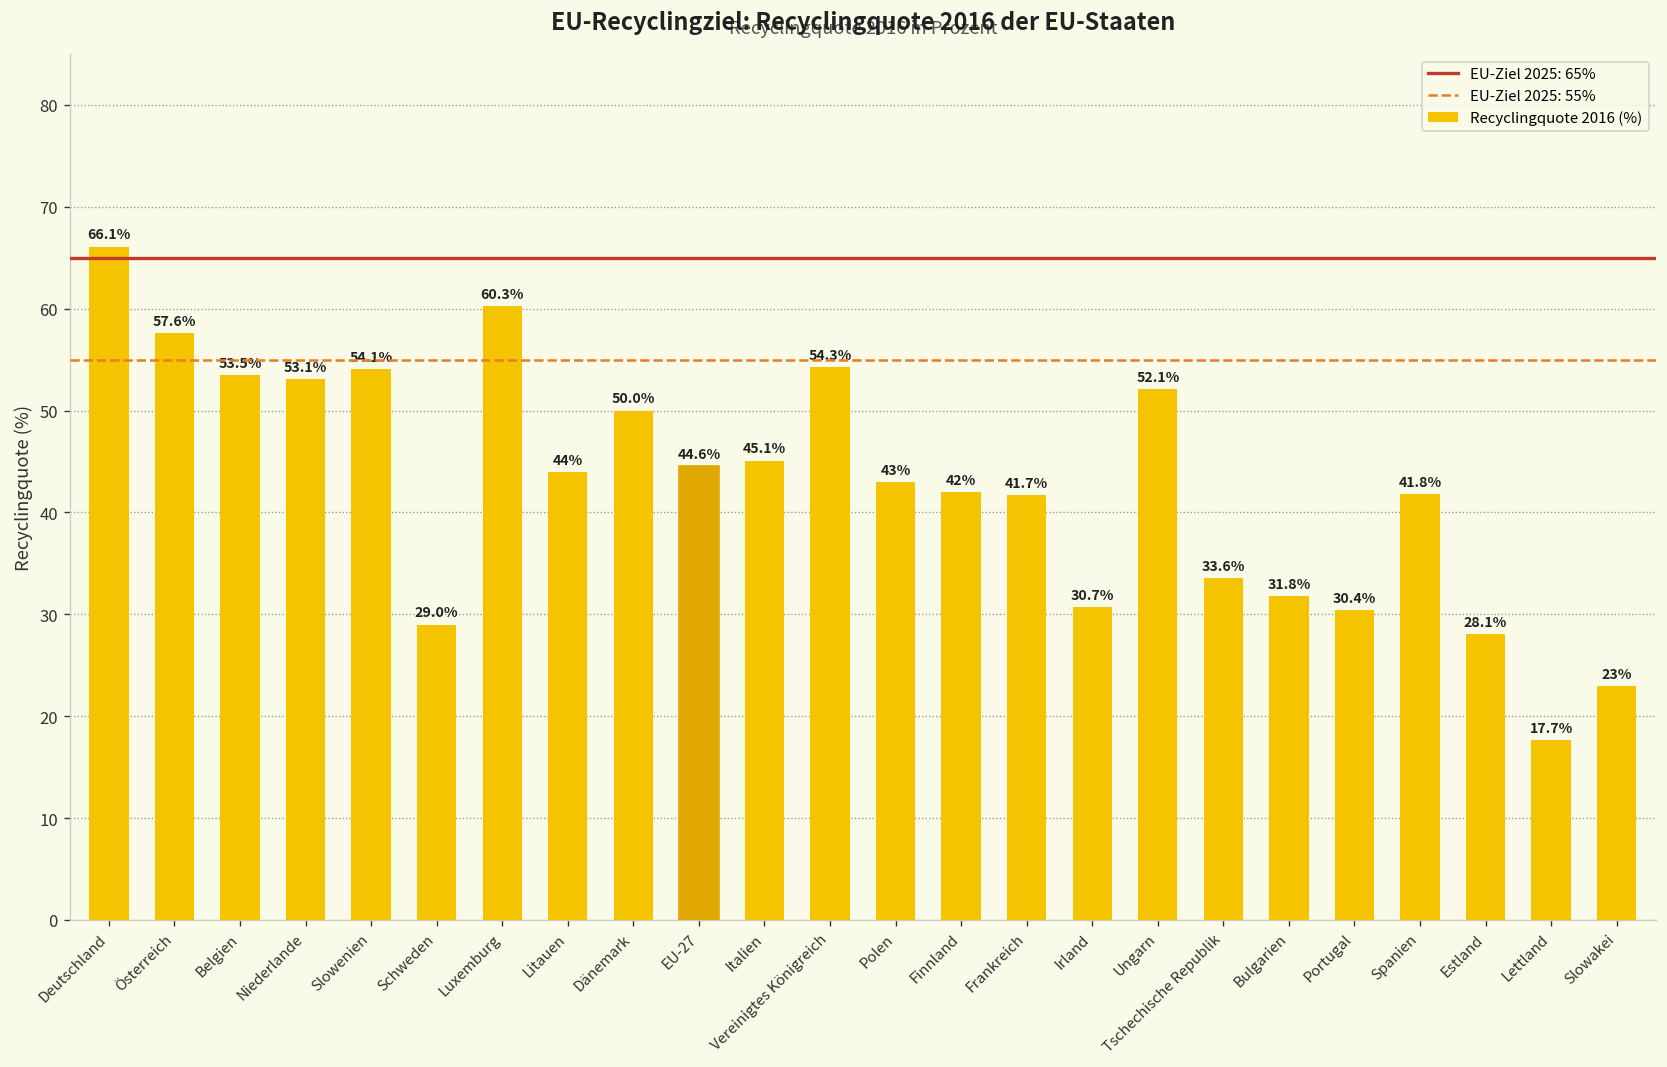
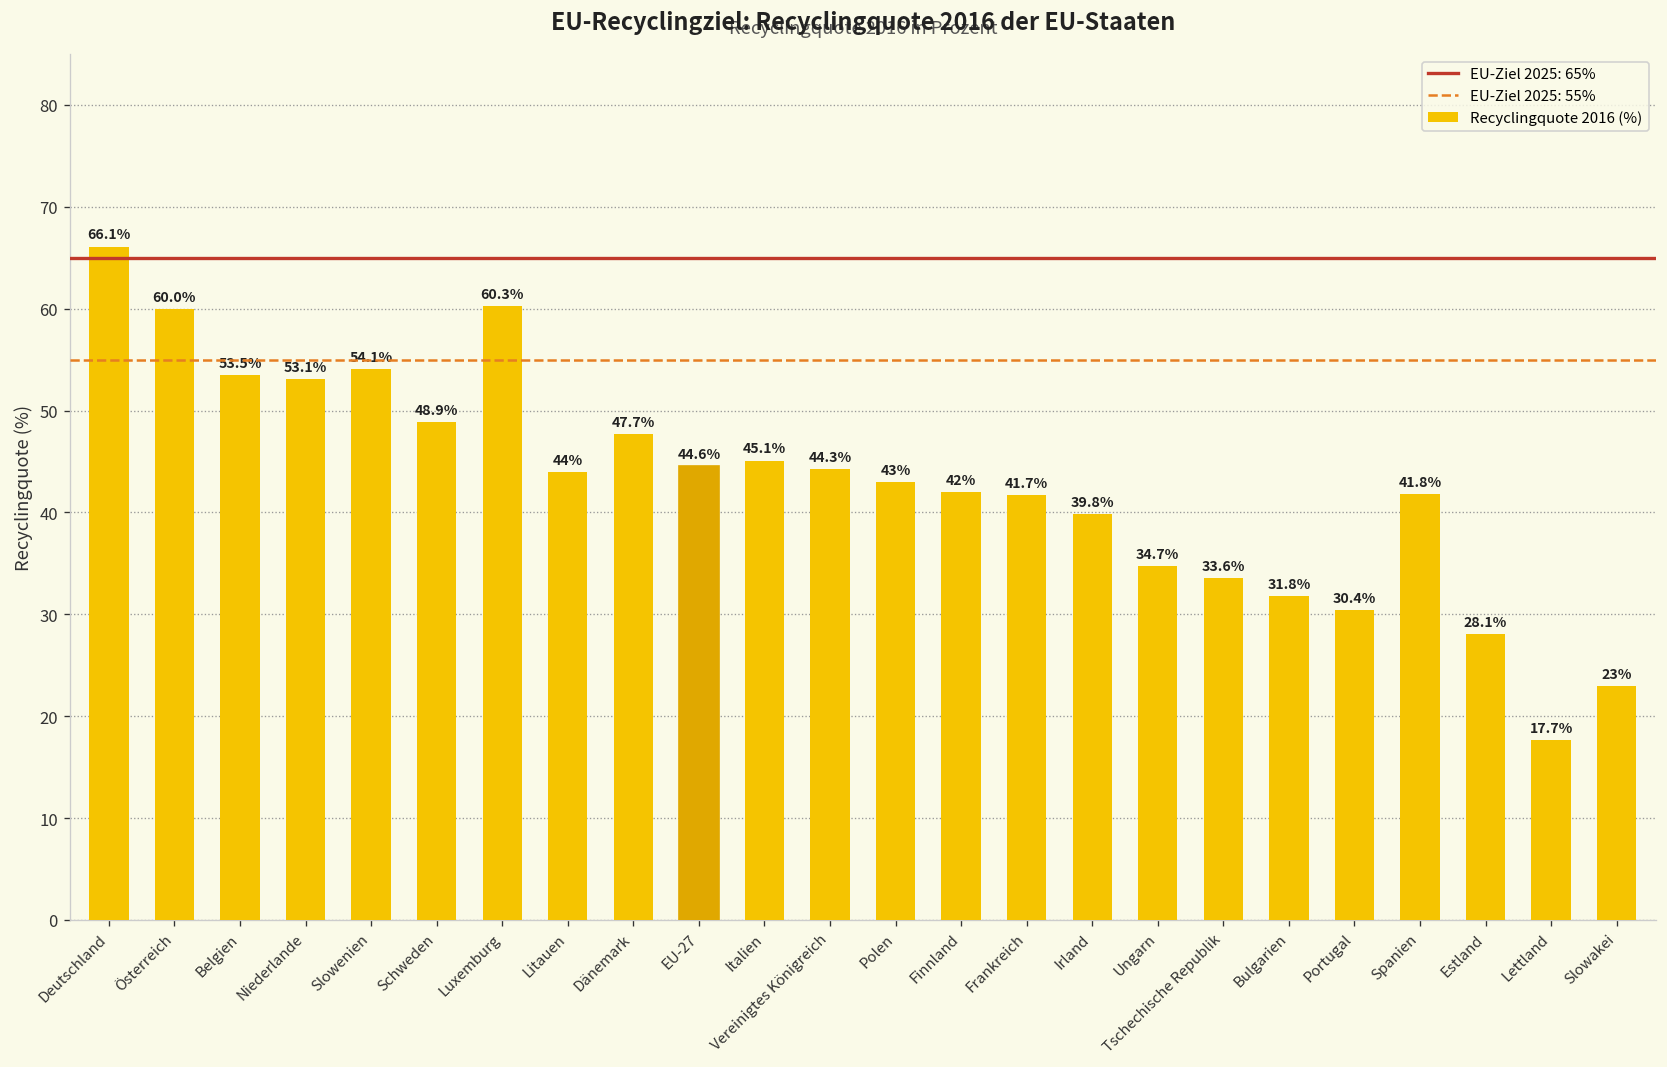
Österreich: 57.6% -> 60.0%
Schweden: 29.0% -> 48.9%
Dänemark: 50.0% -> 47.7%
Vereinigtes Königreich: 54.3% -> 44.3%
Irland: 30.7% -> 39.8%
Ungarn: 52.1% -> 34.7%
